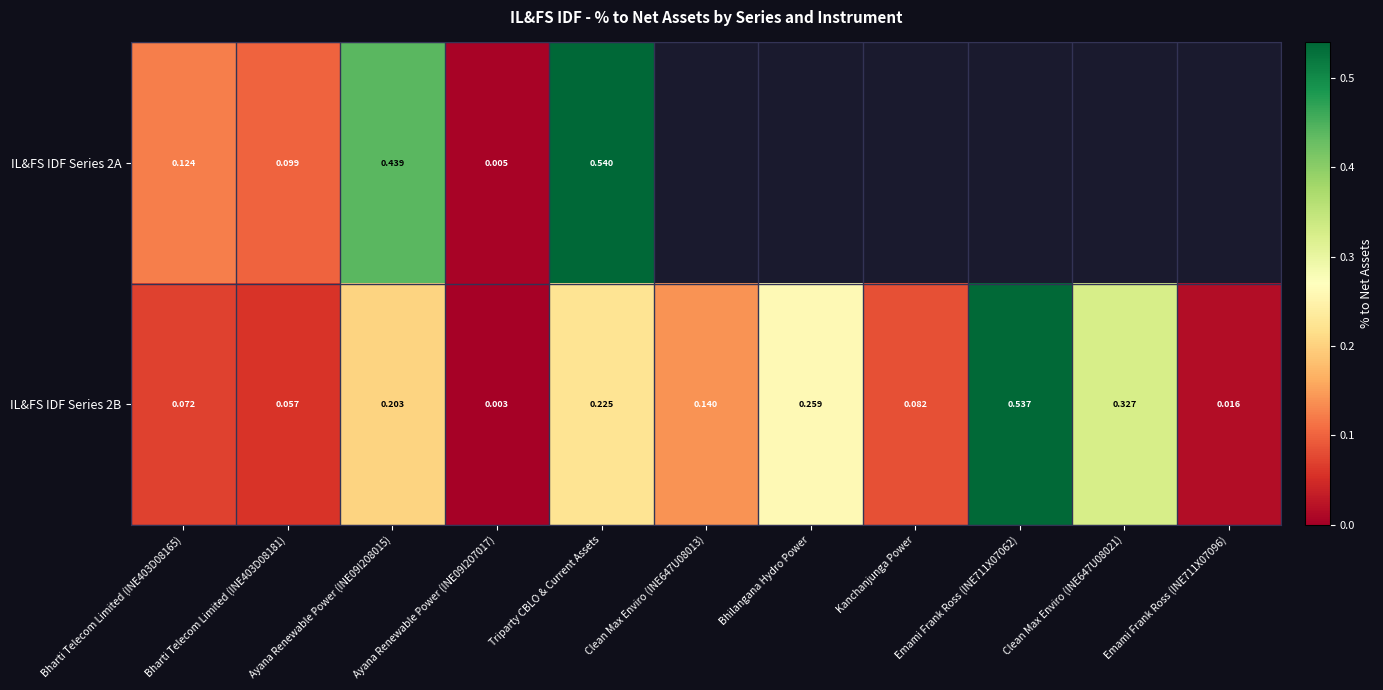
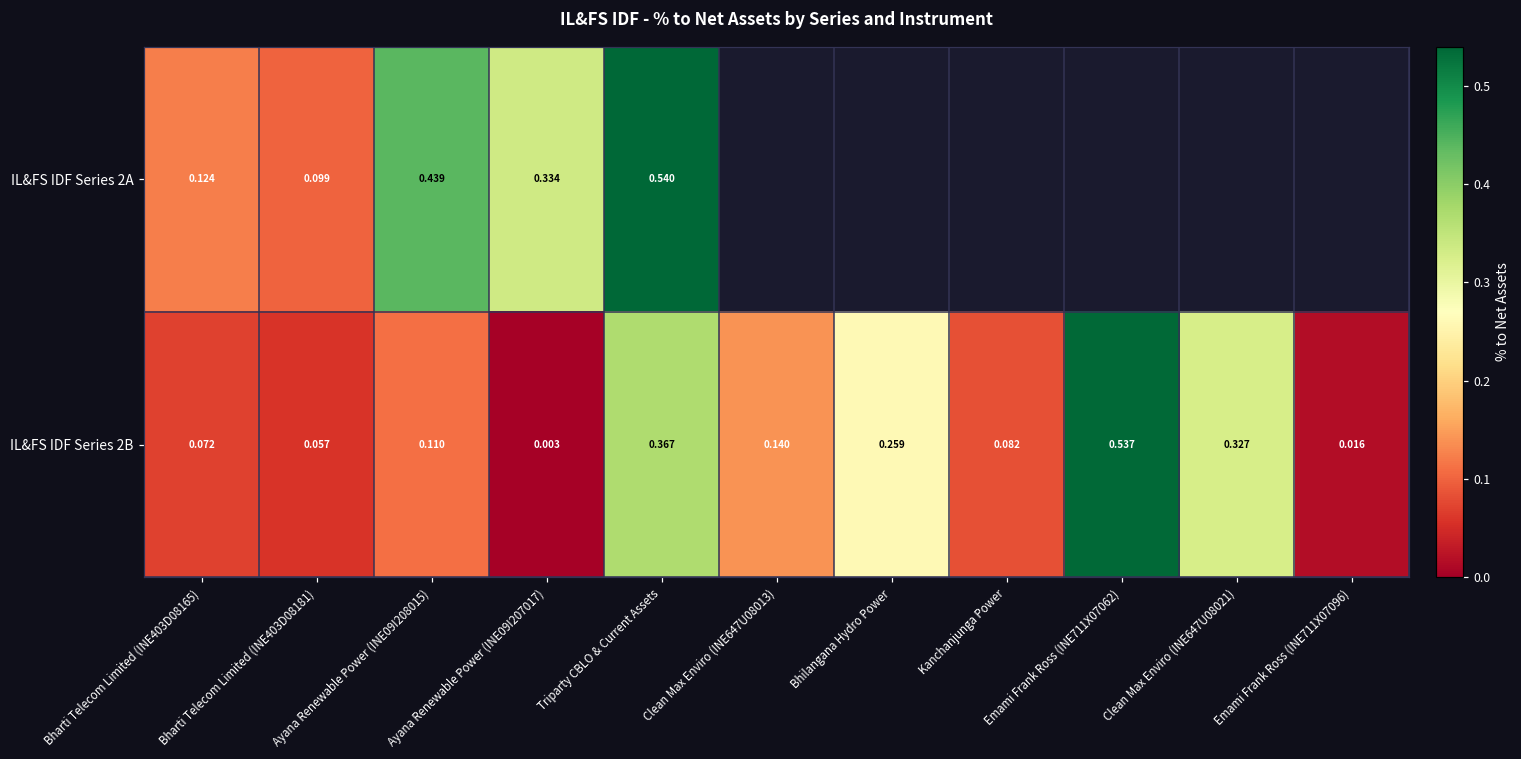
IL&FS IDF Series 2A, Ayana Renewable Power (INE09I207017): 0.005 -> 0.334
IL&FS IDF Series 2B, Ayana Renewable Power (INE09I208015): 0.203 -> 0.110
IL&FS IDF Series 2B, Triparty CBLO & Current Assets: 0.225 -> 0.367
